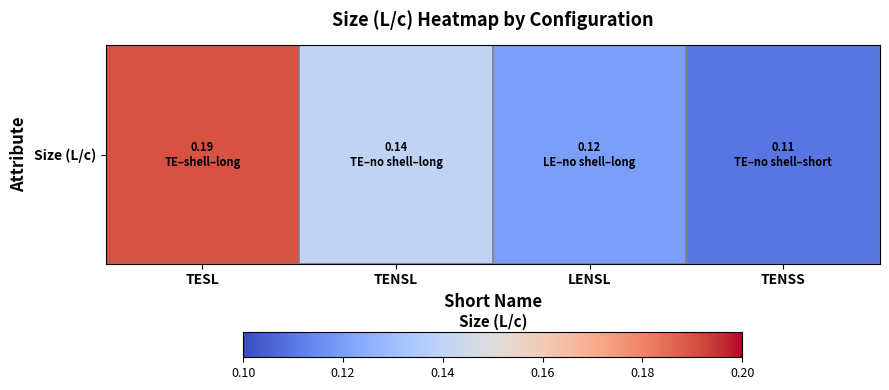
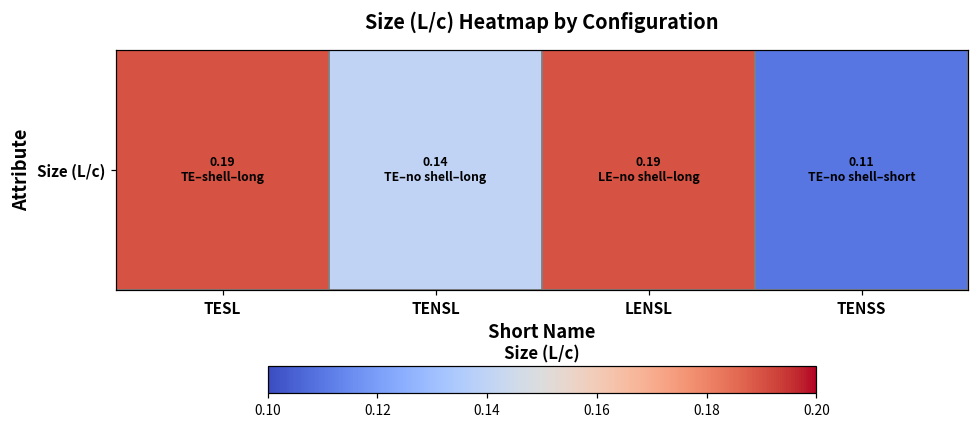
Size (L/c), LENSL: 0.12 -> 0.19
